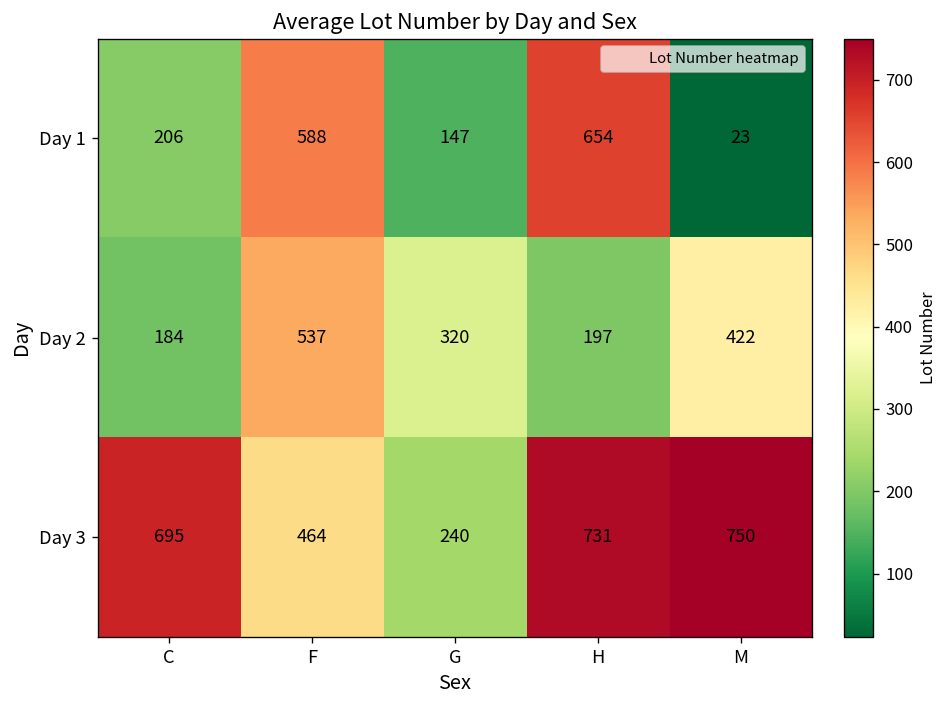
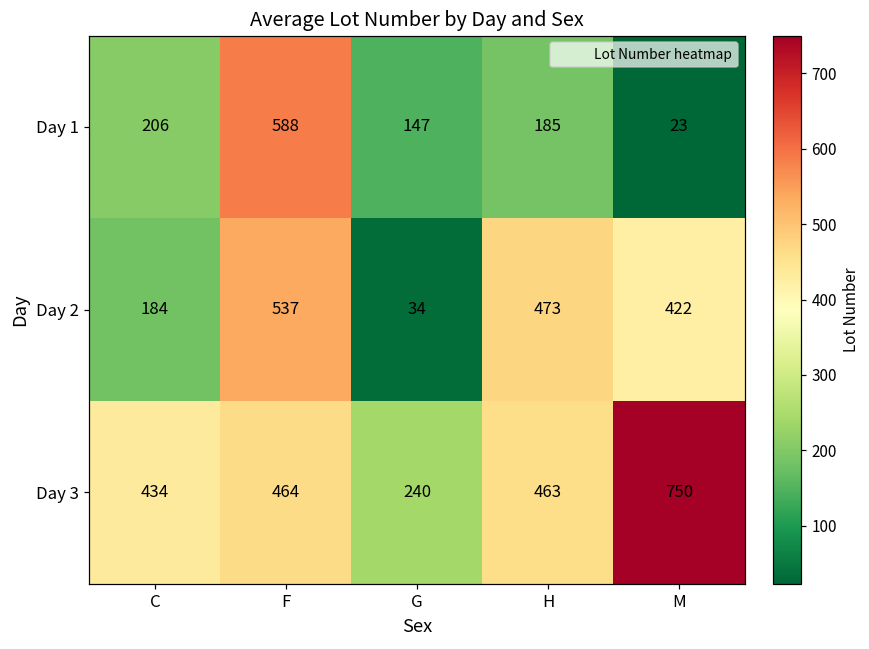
Day 1, H: 654 -> 185
Day 2, G: 320 -> 34
Day 2, H: 197 -> 473
Day 3, C: 695 -> 434
Day 3, H: 731 -> 463
